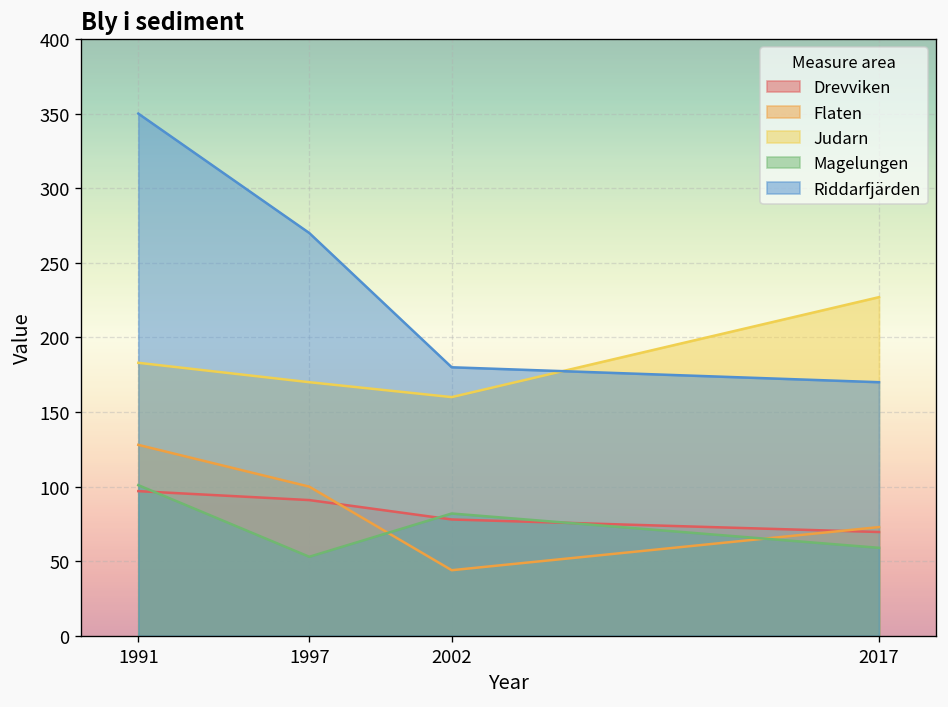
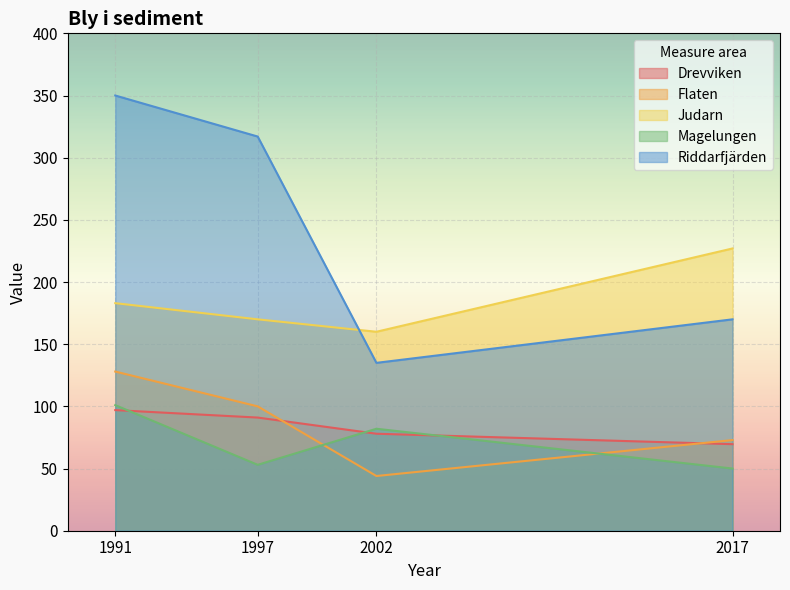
Riddarfjärden, 1997: 270 -> 317
Riddarfjärden, 2002: 180 -> 135
Magelungen, 2017: 59 -> 50
